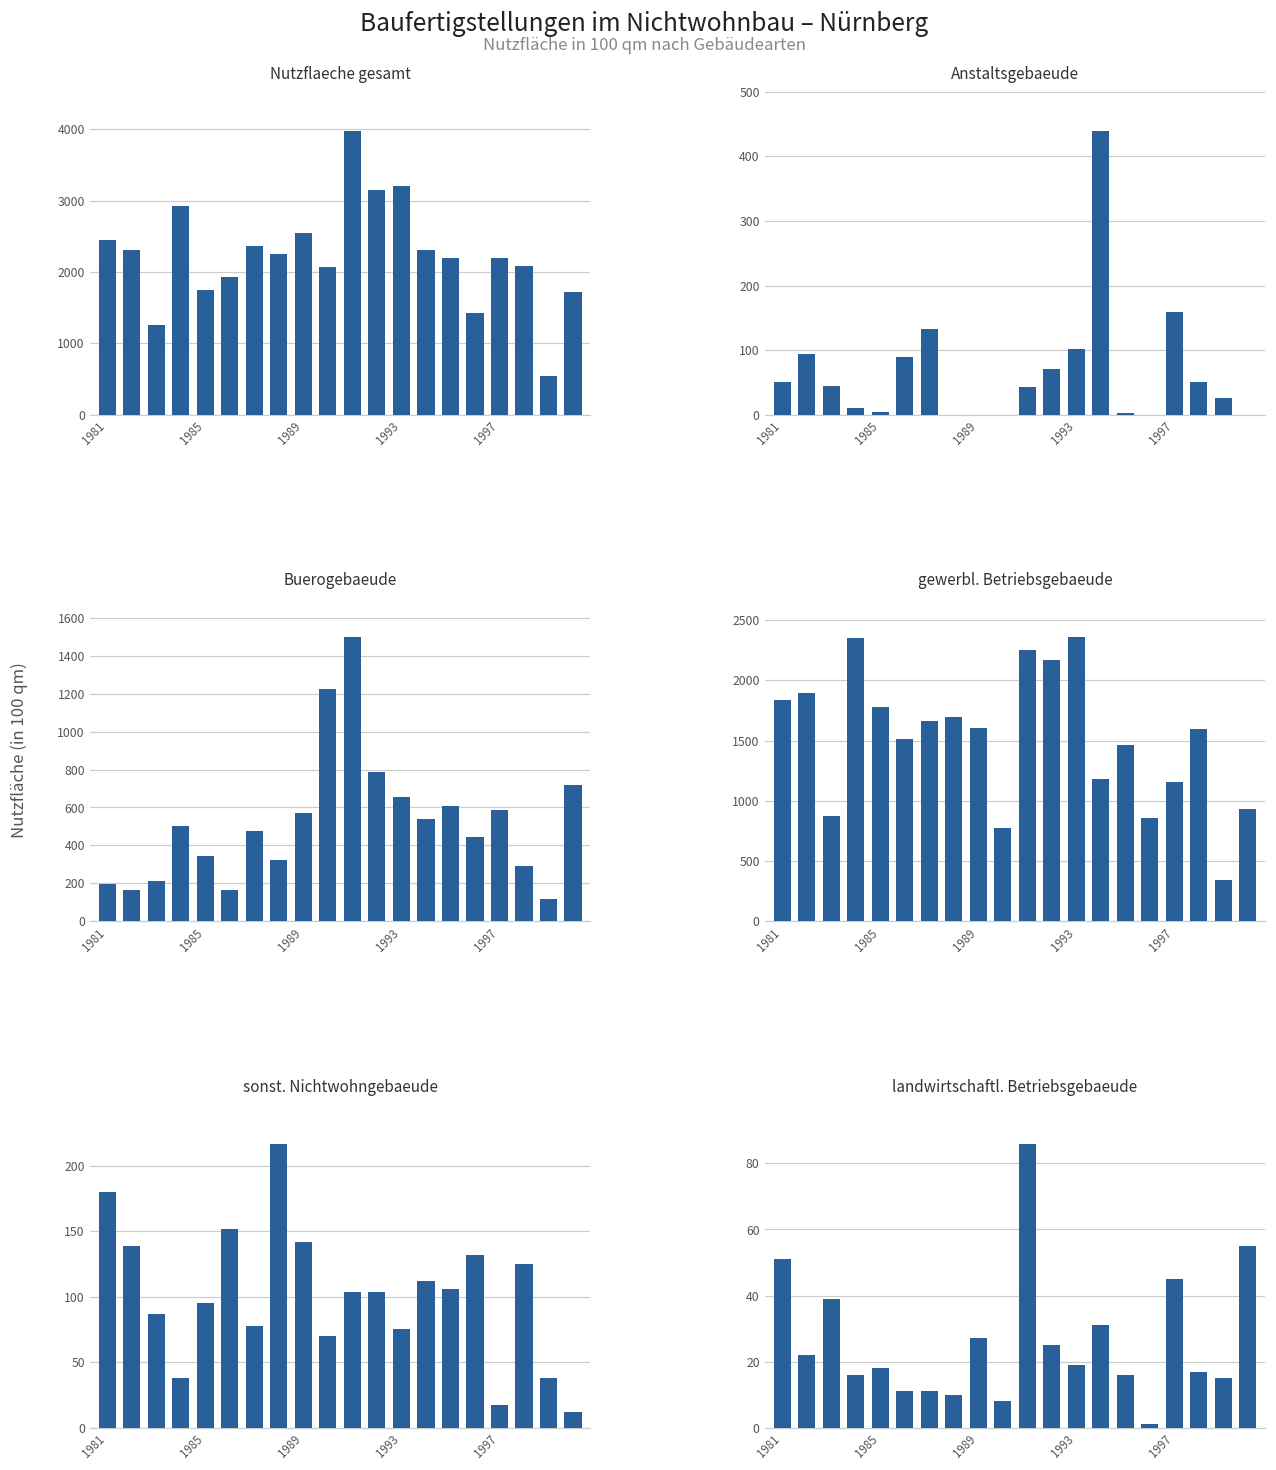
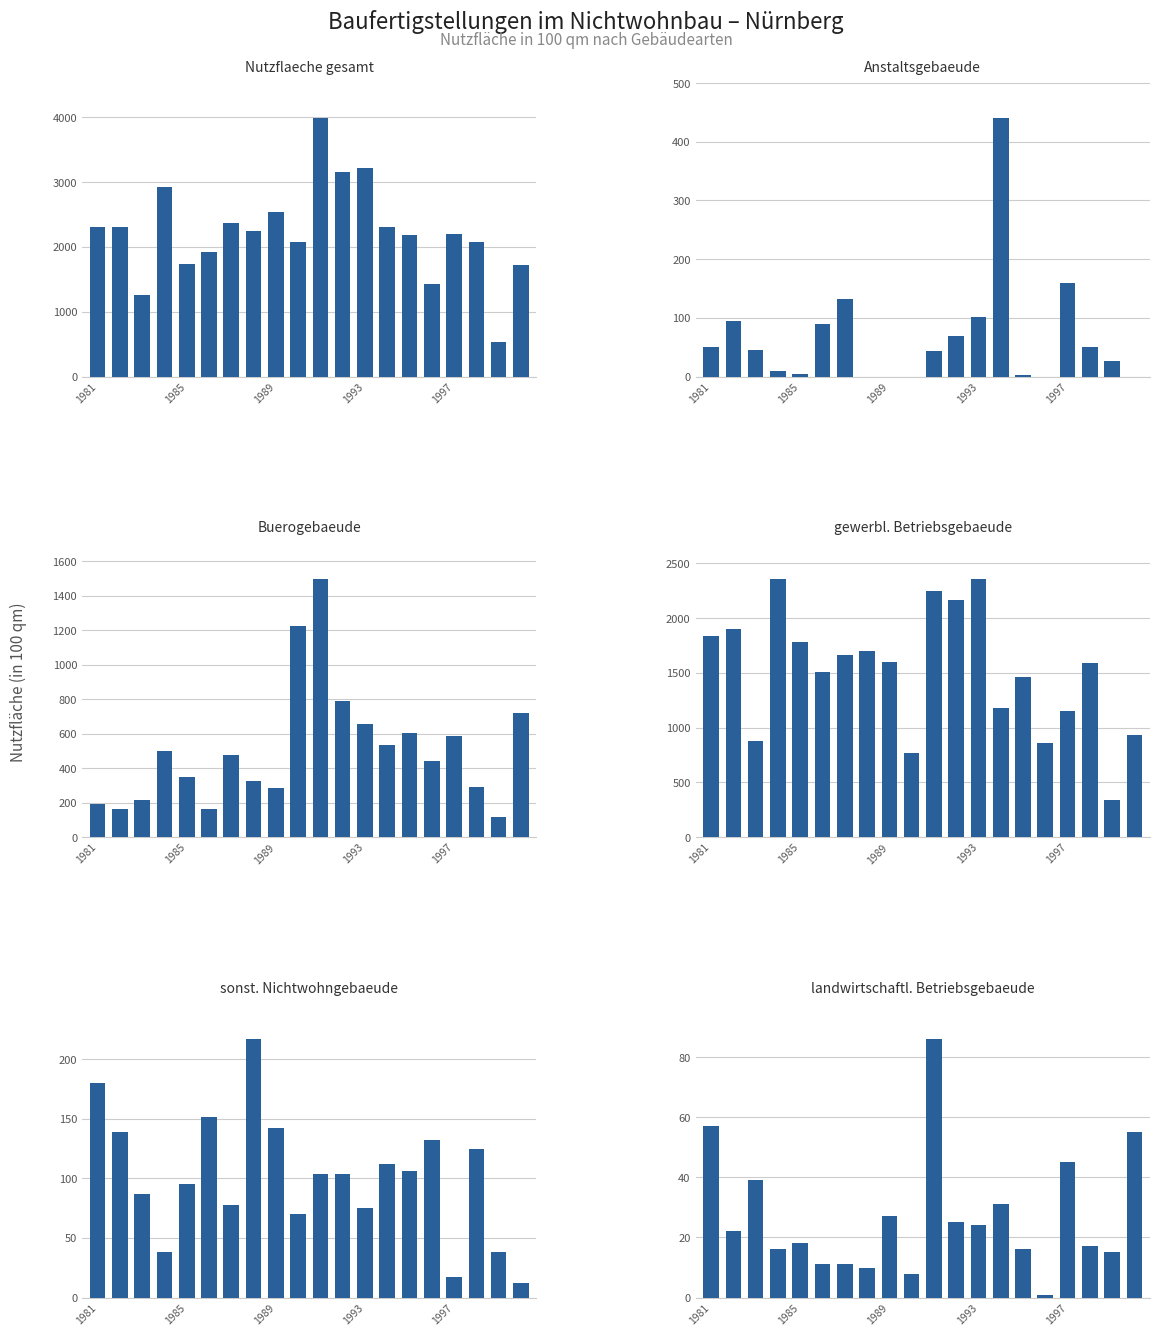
Nutzflaeche gesamt, 1981: 2400 -> 2300
Buerogebaeude, 1989: 570 -> 280
landwirtschaftl. Betriebsgebaeude, 1981: 51 -> 57
landwirtschaftl. Betriebsgebaeude, 1993: 19 -> 24
